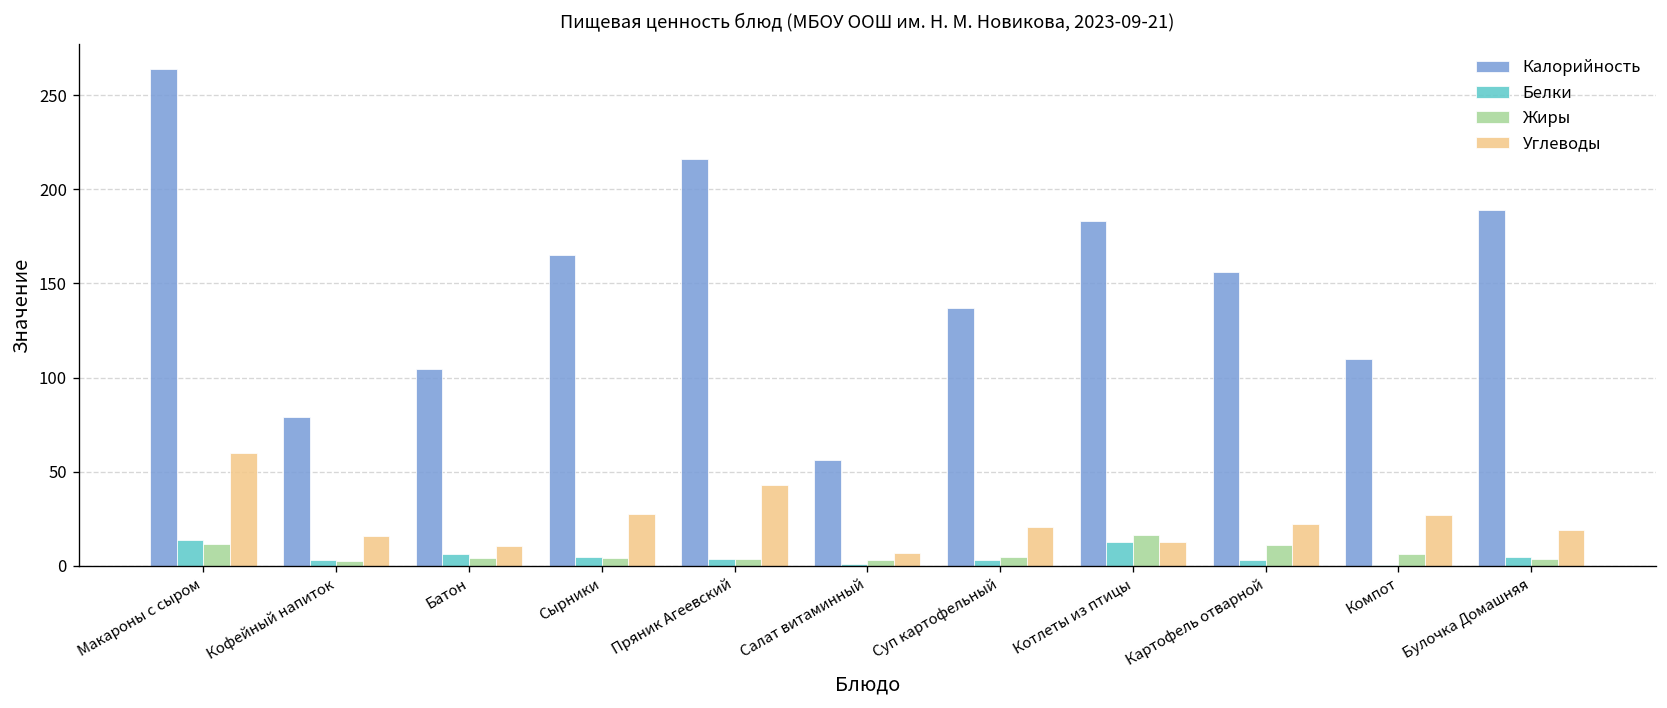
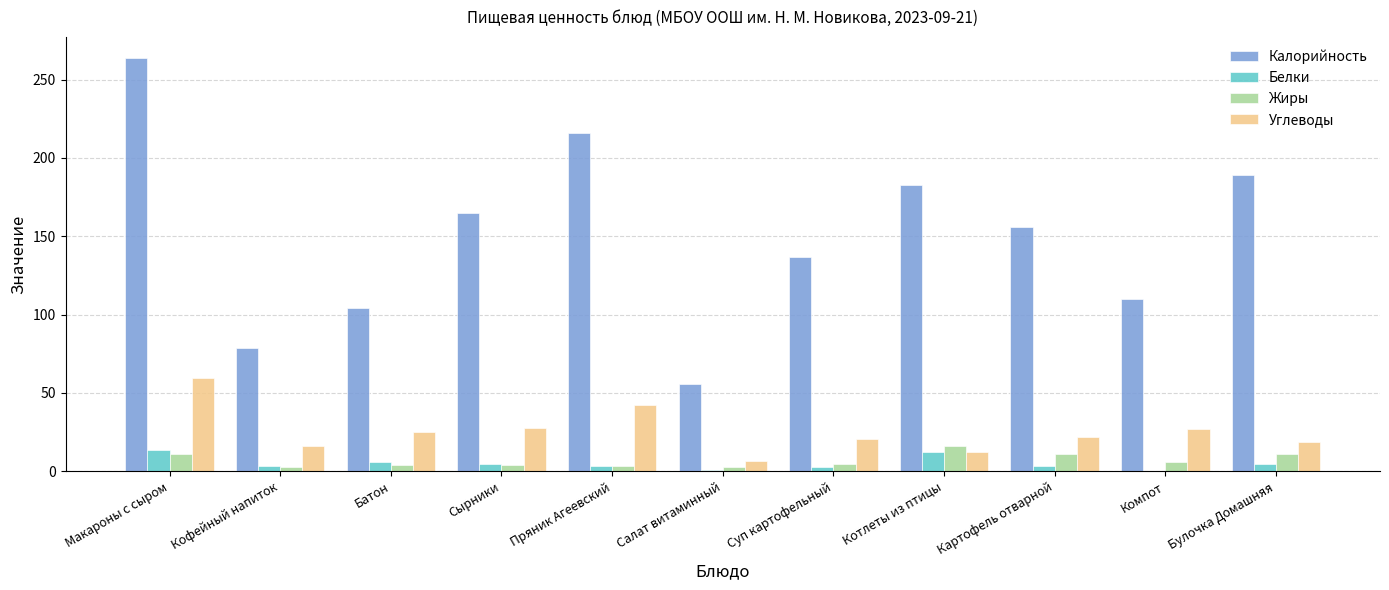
Углеводы, Батон: 10 -> 25
Жиры, Булочка Домашняя: 4 -> 11
